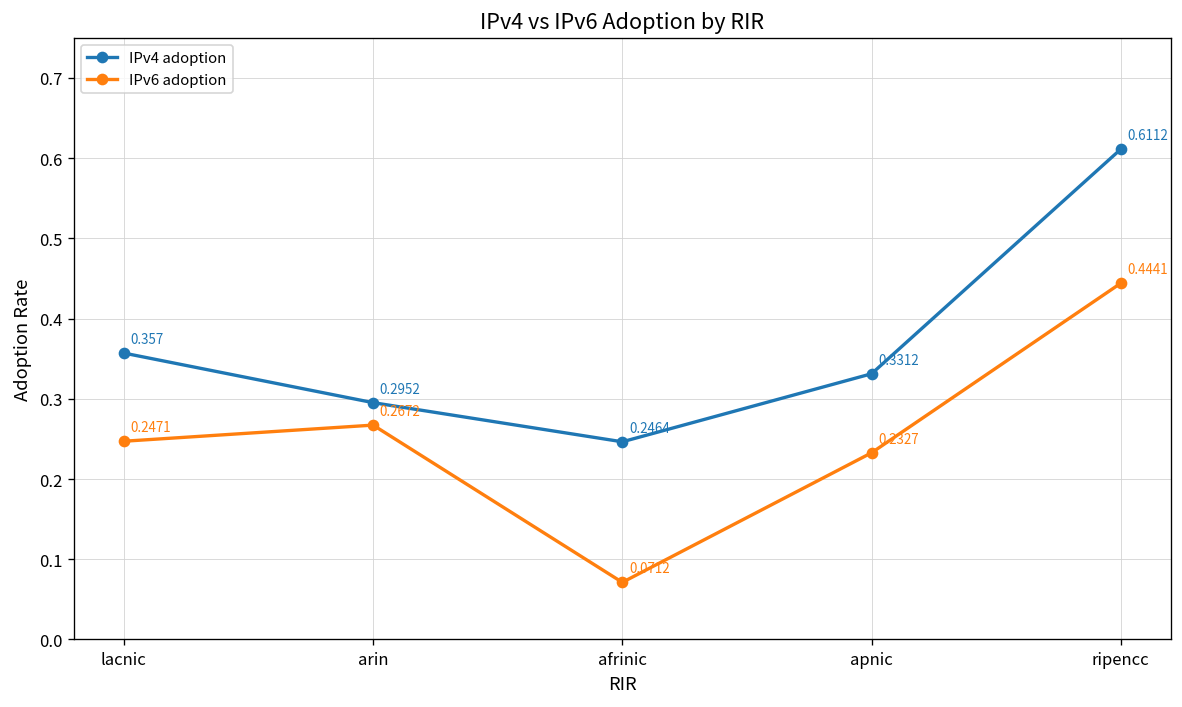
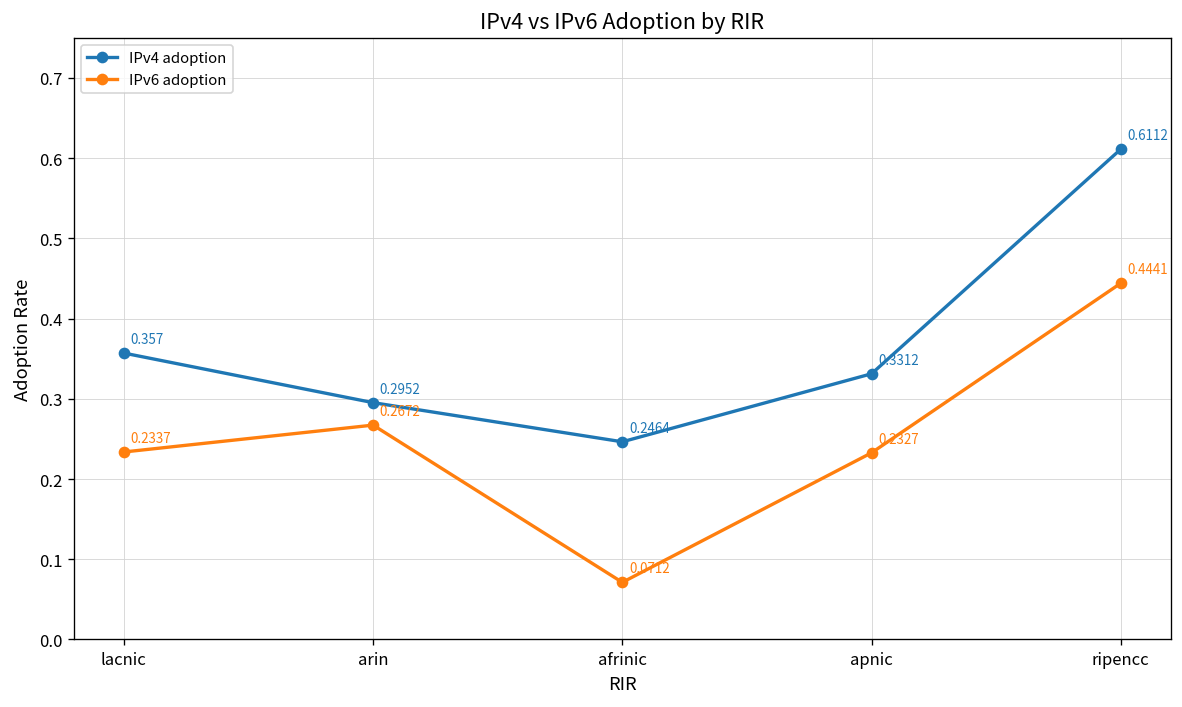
IPv6 adoption, lacnic: 0.2471 -> 0.2337
